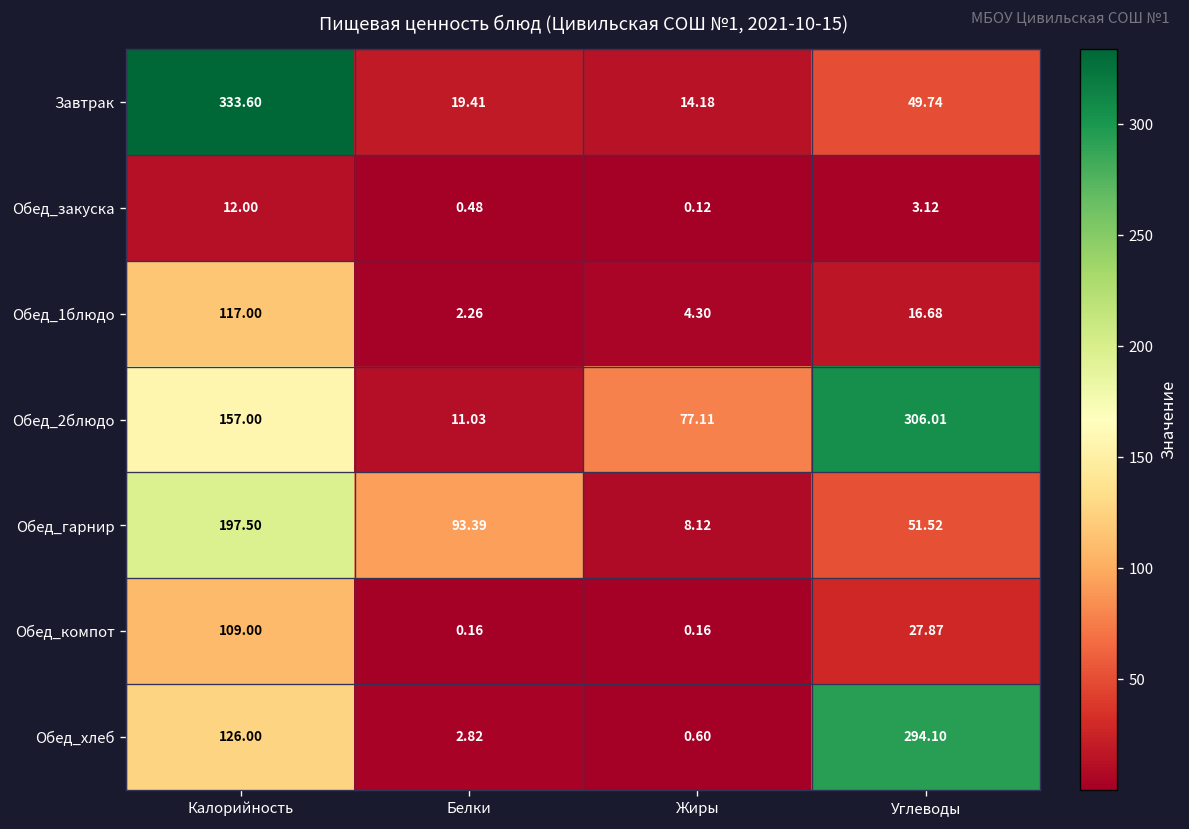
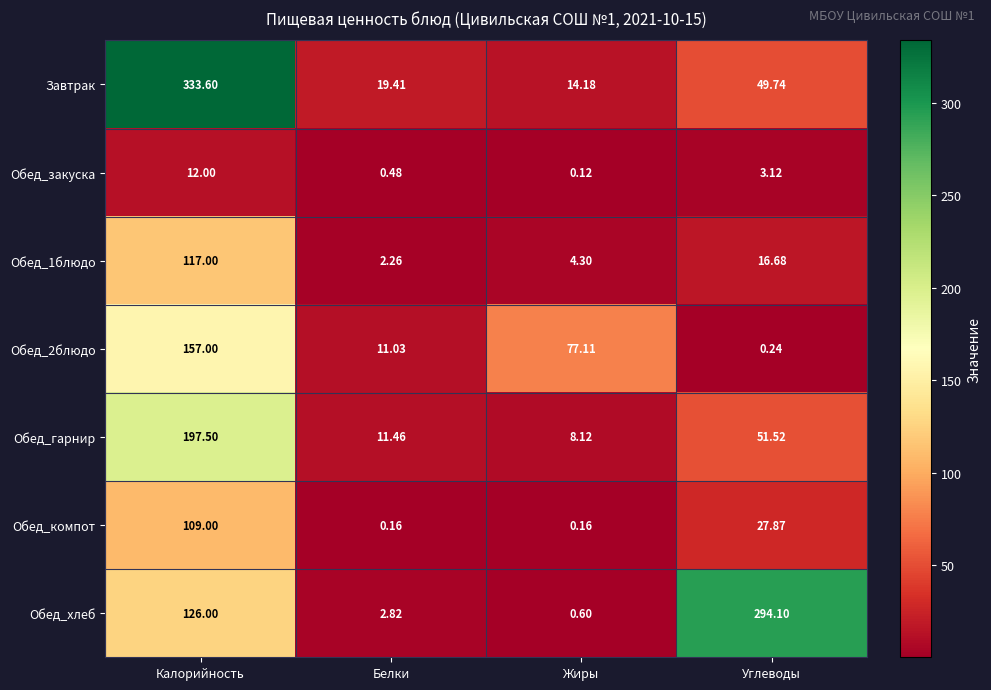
Обед_2блюдо, Углеводы: 306.01 -> 0.24
Обед_гарнир, Белки: 93.39 -> 11.46
